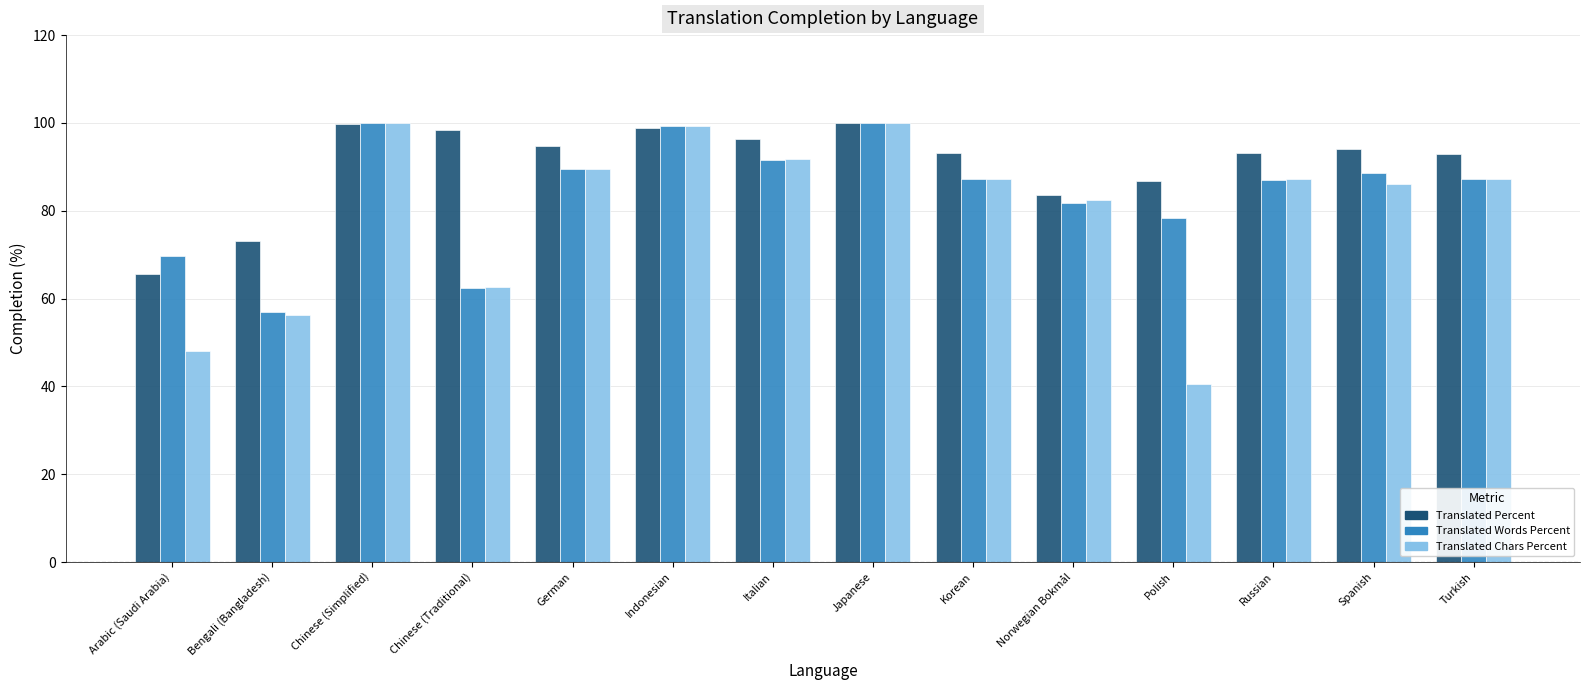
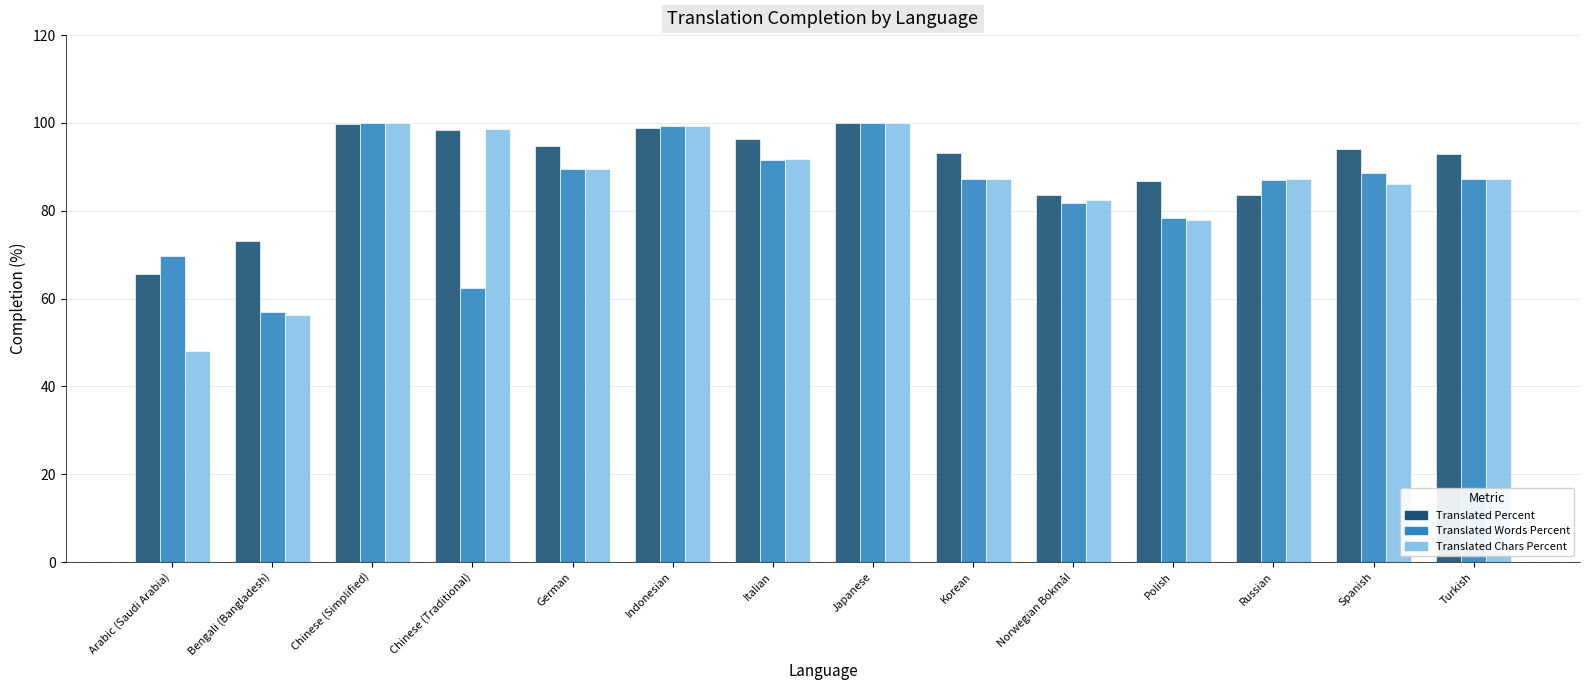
Translated Chars Percent, Chinese (Traditional): 63 -> 99
Translated Chars Percent, Polish: 41 -> 78
Translated Percent, Russian: 93 -> 84
